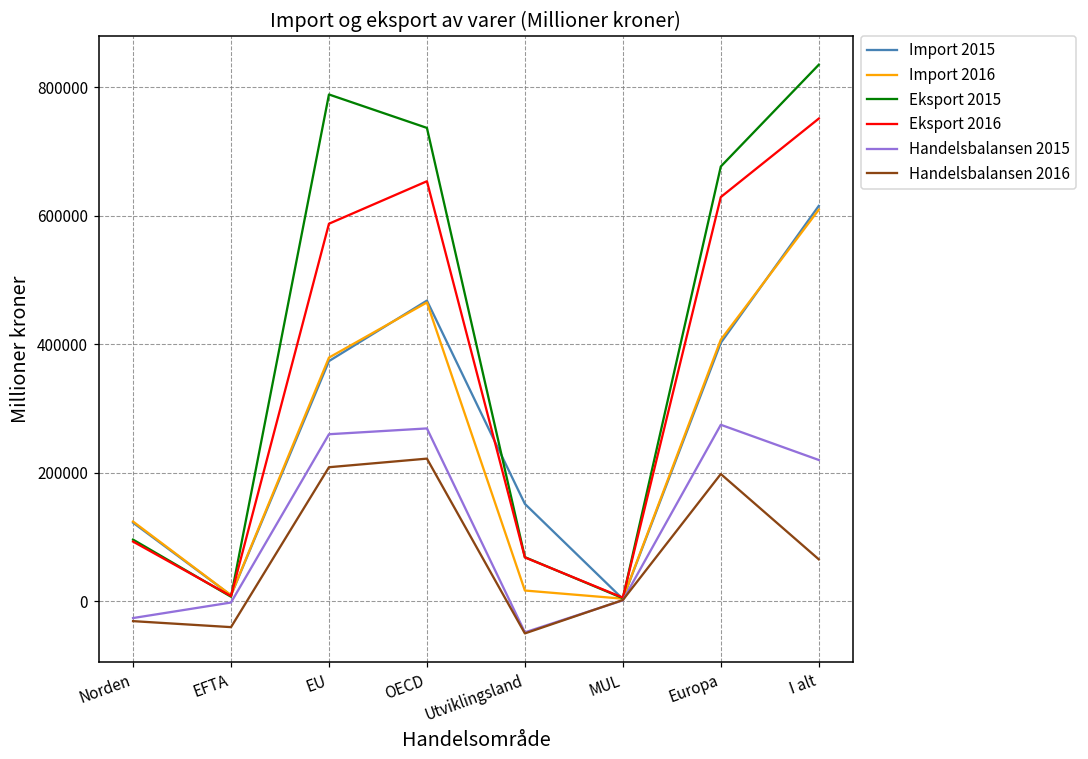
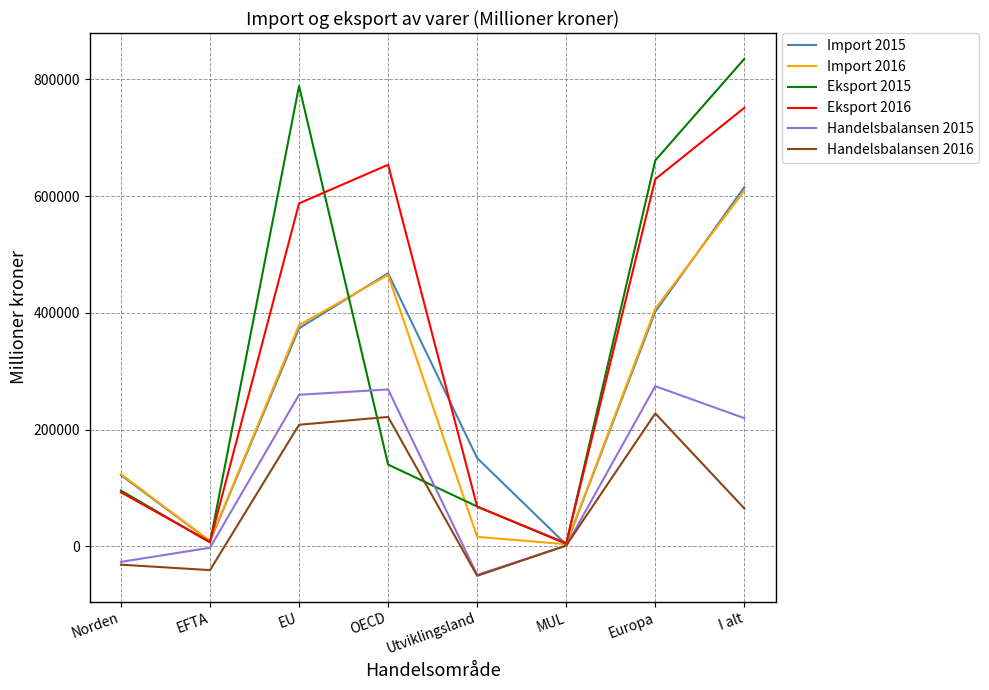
Eksport 2015, OECD: 740000 -> 140000
Eksport 2015, Europa: 680000 -> 660000
Handelsbalansen 2016, Europa: 200000 -> 230000
